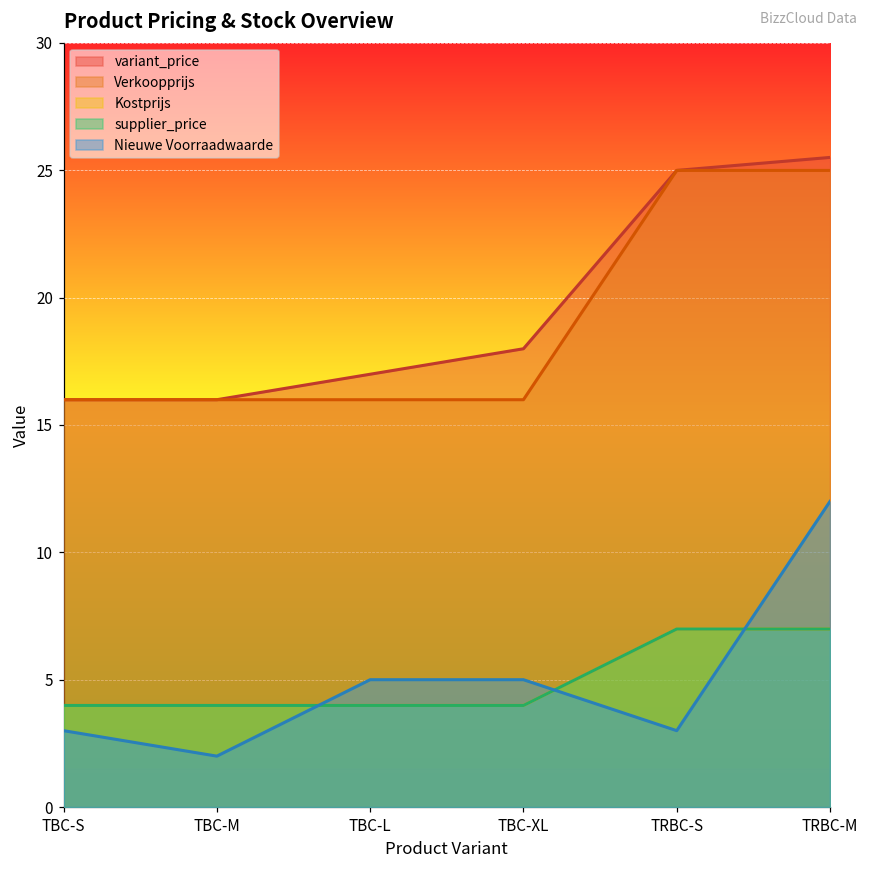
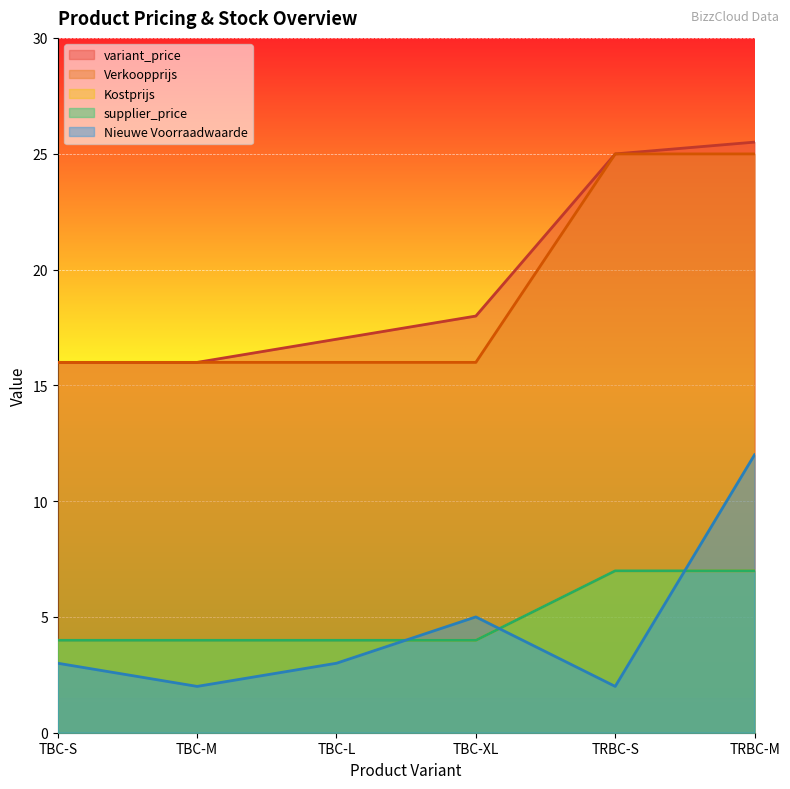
Nieuwe Voorraadwaarde, TBC-L: 5 -> 3
Nieuwe Voorraadwaarde, TRBC-S: 3 -> 2
